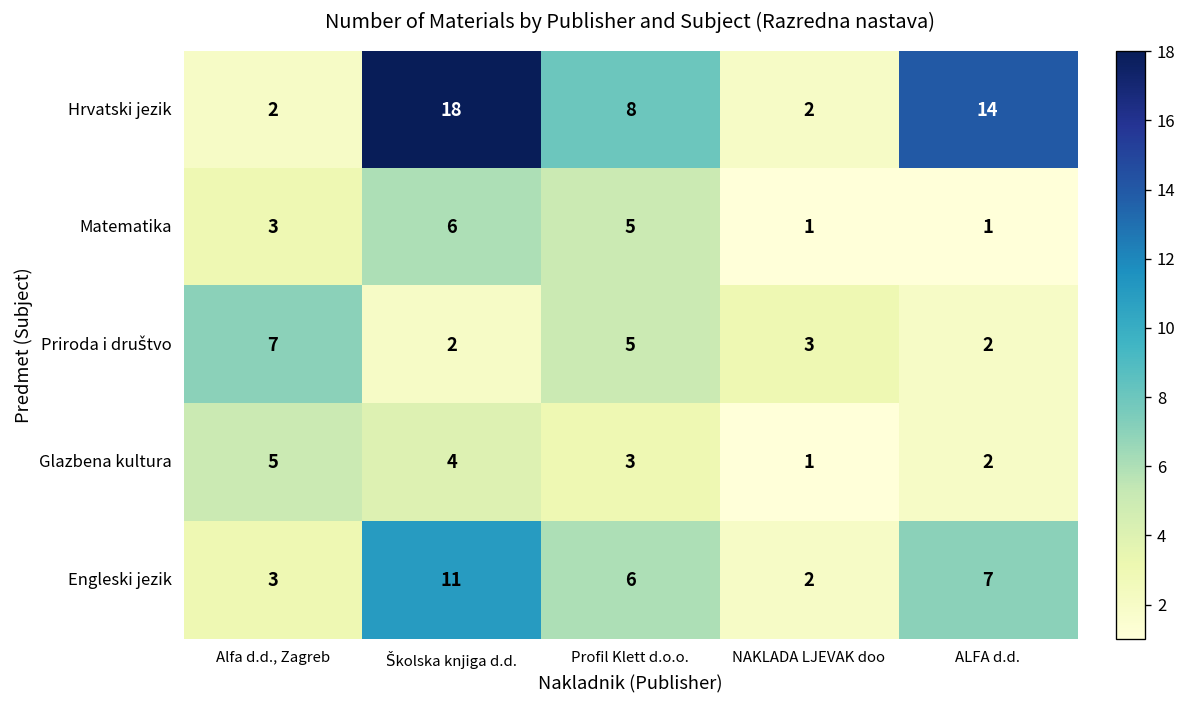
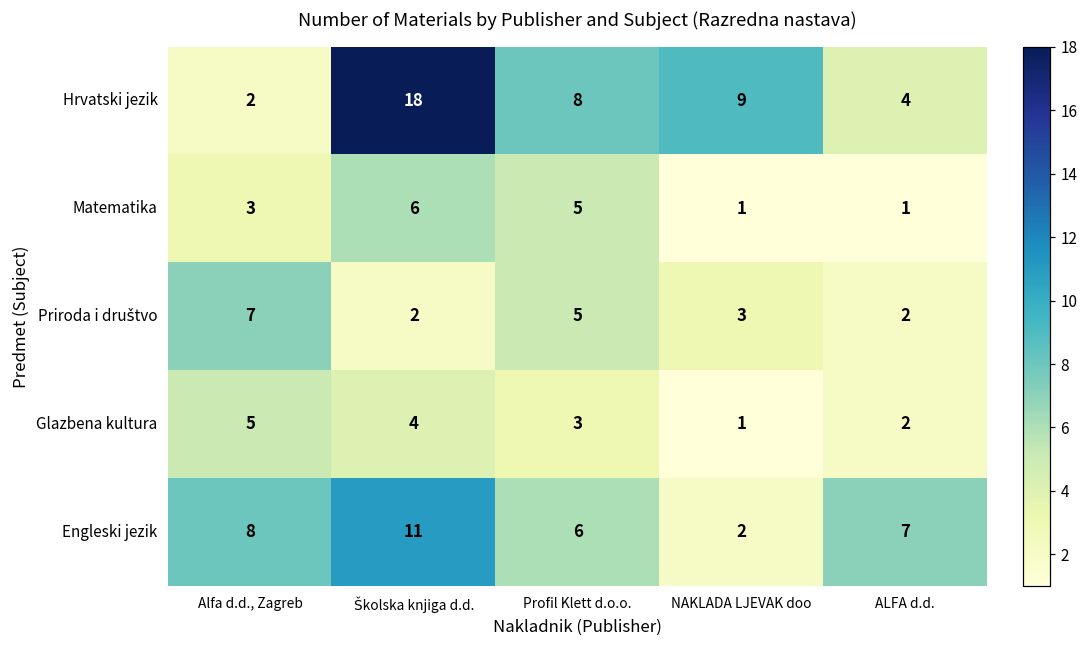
Hrvatski jezik, NAKLADA LJEVAK doo: 2 -> 9
Hrvatski jezik, ALFA d.d.: 14 -> 4
Engleski jezik, Alfa d.d., Zagreb: 3 -> 8
